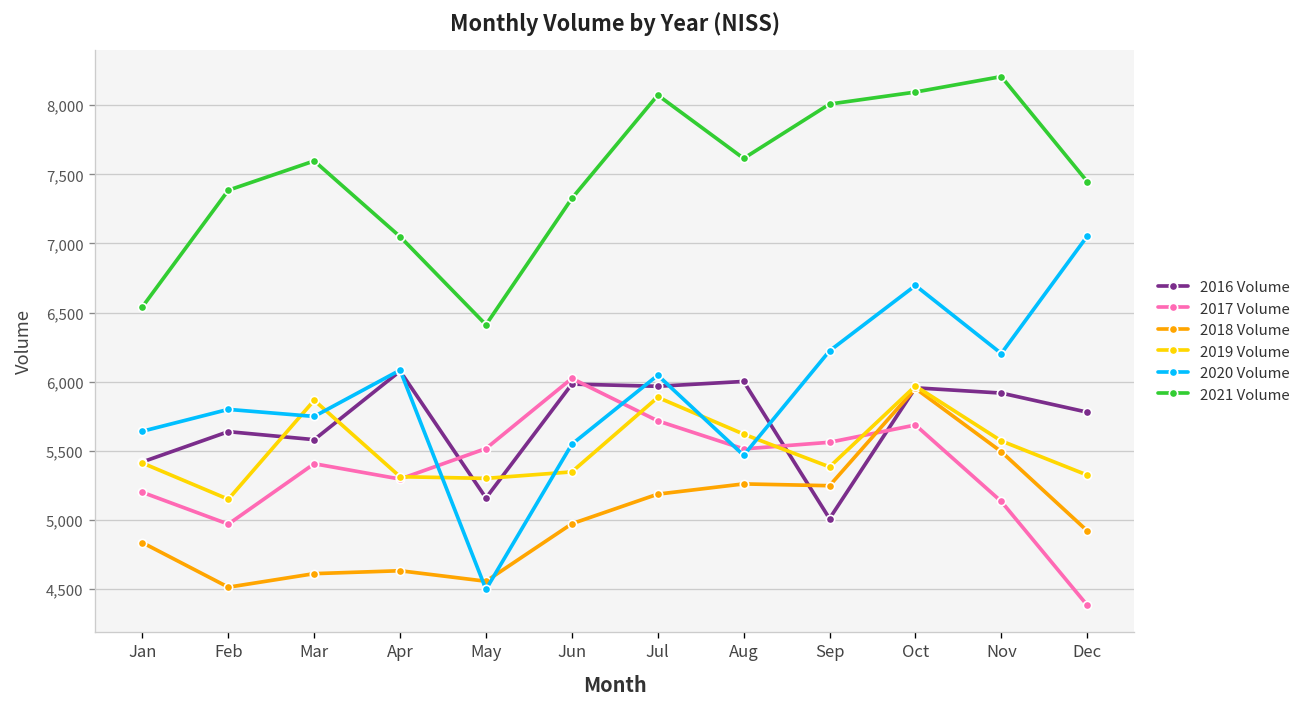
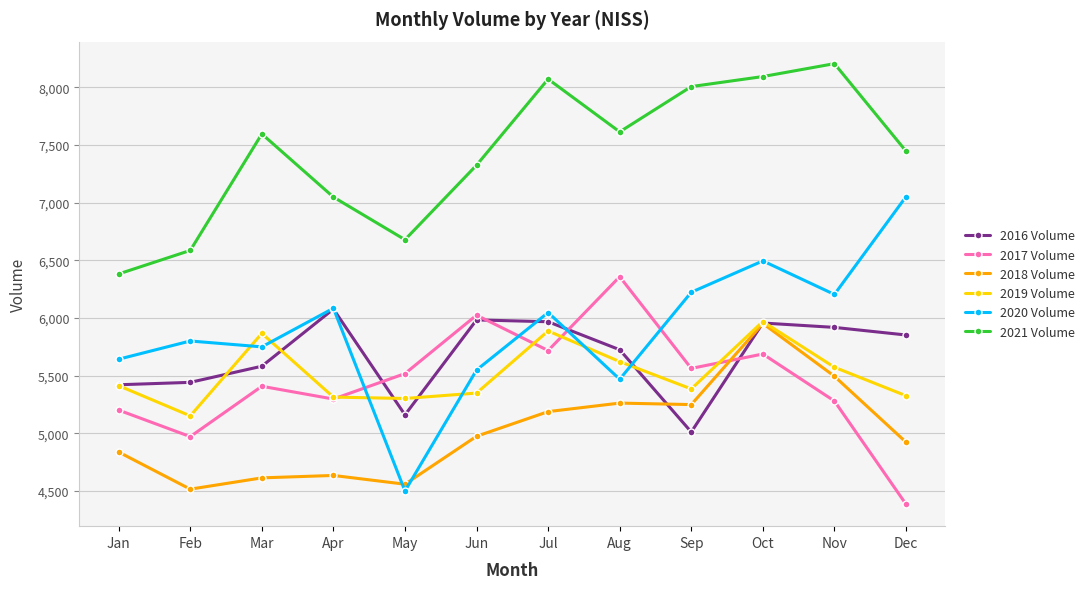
2021 Volume, Jan: 6,540 -> 6,380
2016 Volume, Feb: 5,640 -> 5,440
2021 Volume, Feb: 7,390 -> 6,590
2021 Volume, May: 6,410 -> 6,680
2016 Volume, Aug: 6,000 -> 5,720
2017 Volume, Aug: 5,510 -> 6,360
2020 Volume, Oct: 6,700 -> 6,500
2017 Volume, Nov: 5,130 -> 5,280
2016 Volume, Dec: 5,780 -> 5,850
